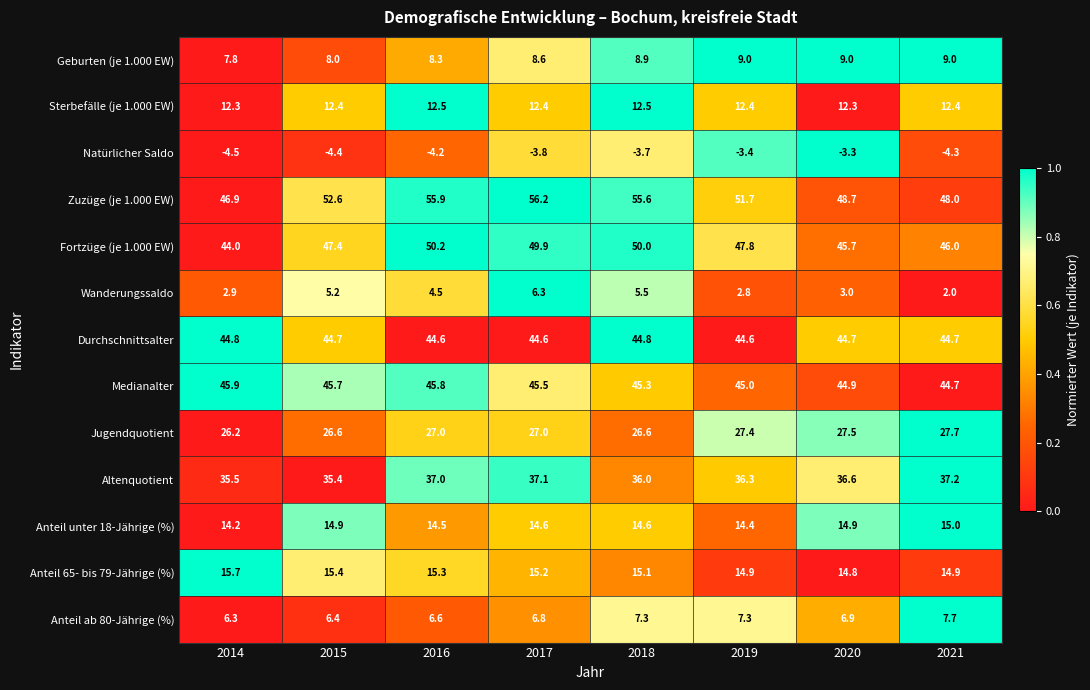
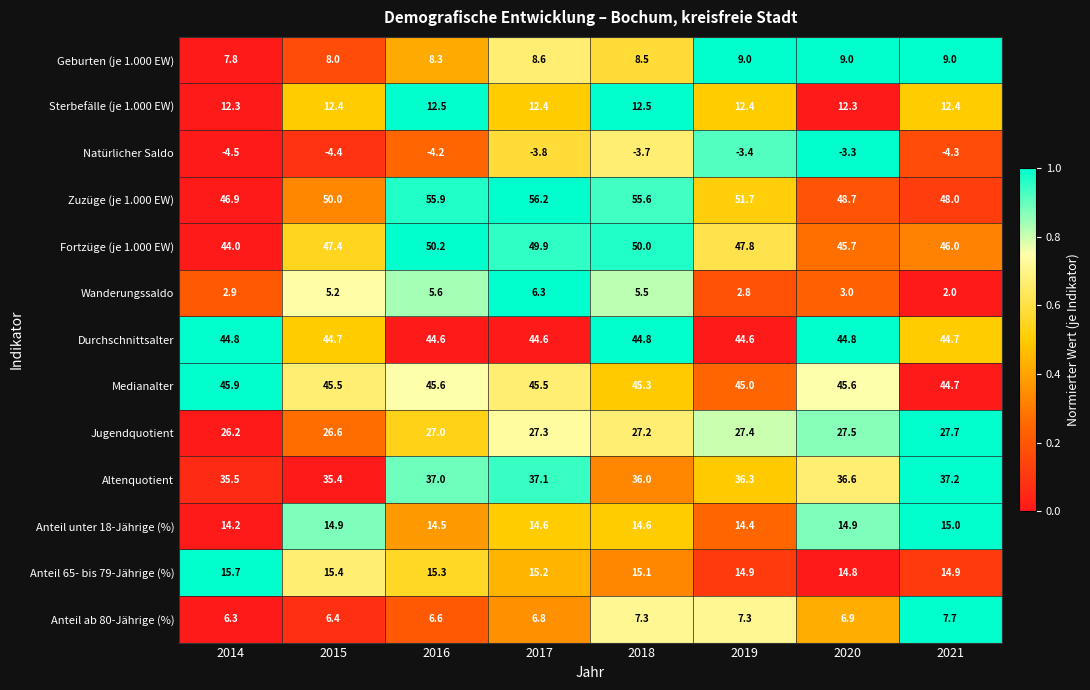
Geburten (je 1.000 EW), 2018: 8.9 -> 8.5
Zuzüge (je 1.000 EW), 2015: 52.6 -> 50.0
Wanderungssaldo, 2016: 4.5 -> 5.6
Durchschnittsalter, 2020: 44.7 -> 44.8
Medianalter, 2015: 45.7 -> 45.5
Medianalter, 2016: 45.8 -> 45.6
Medianalter, 2020: 44.9 -> 45.6
Jugendquotient, 2017: 27.0 -> 27.3
Jugendquotient, 2018: 26.6 -> 27.2
